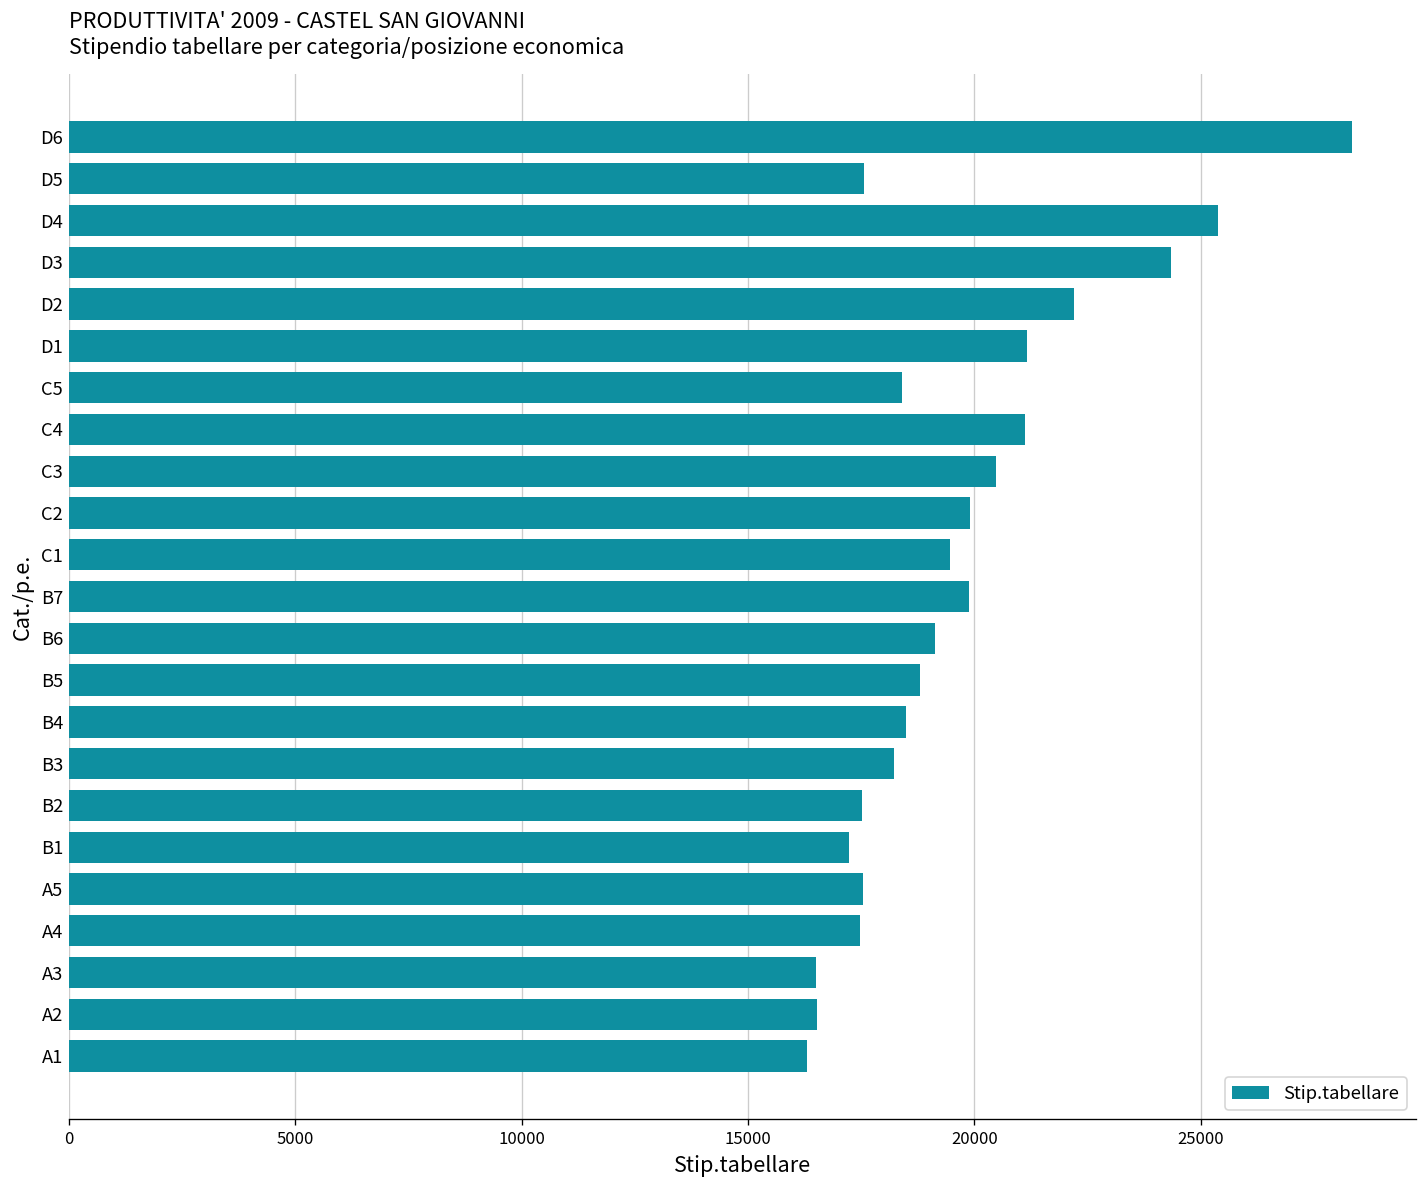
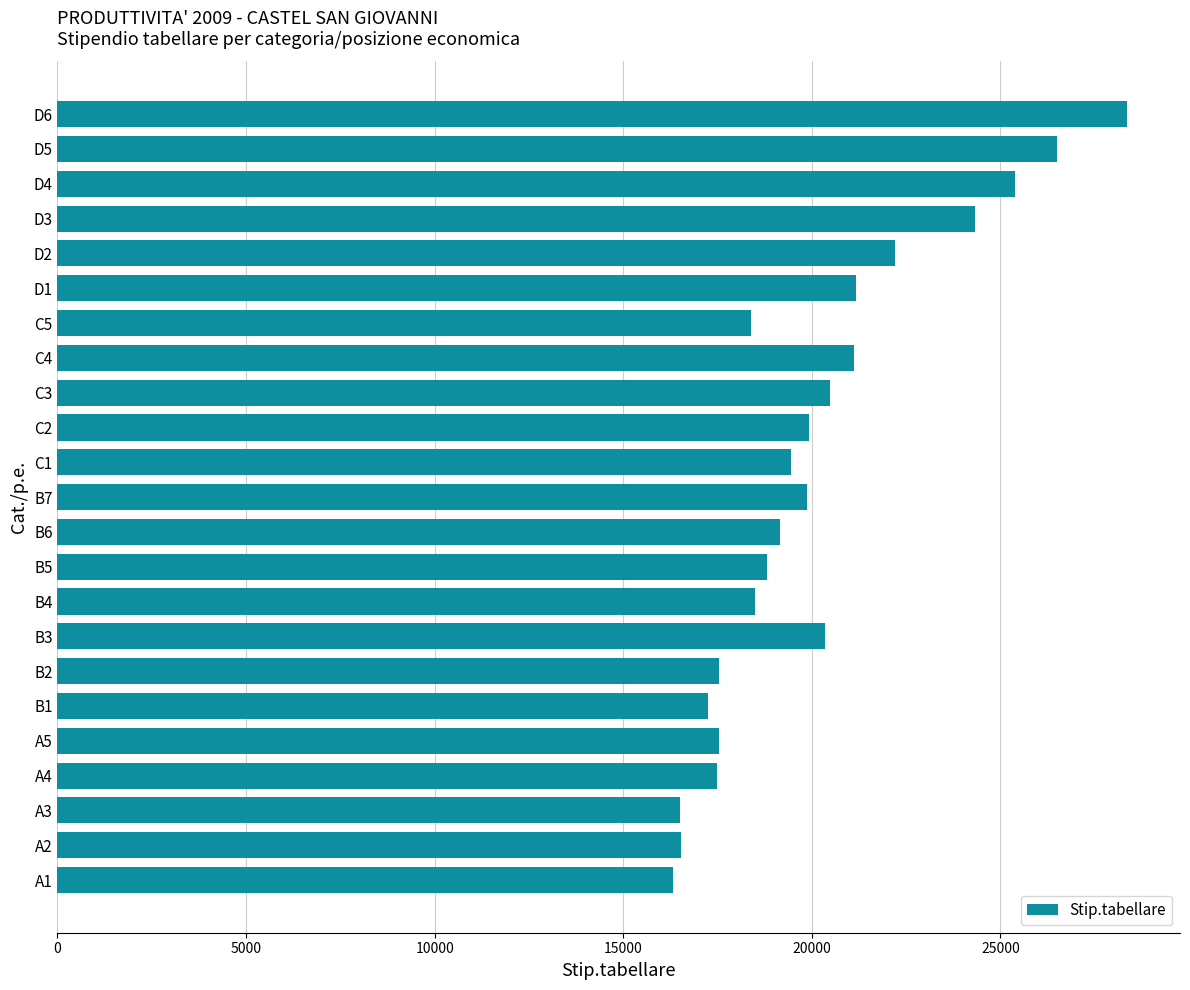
D5: 17600 -> 26500
B3: 18200 -> 20400
